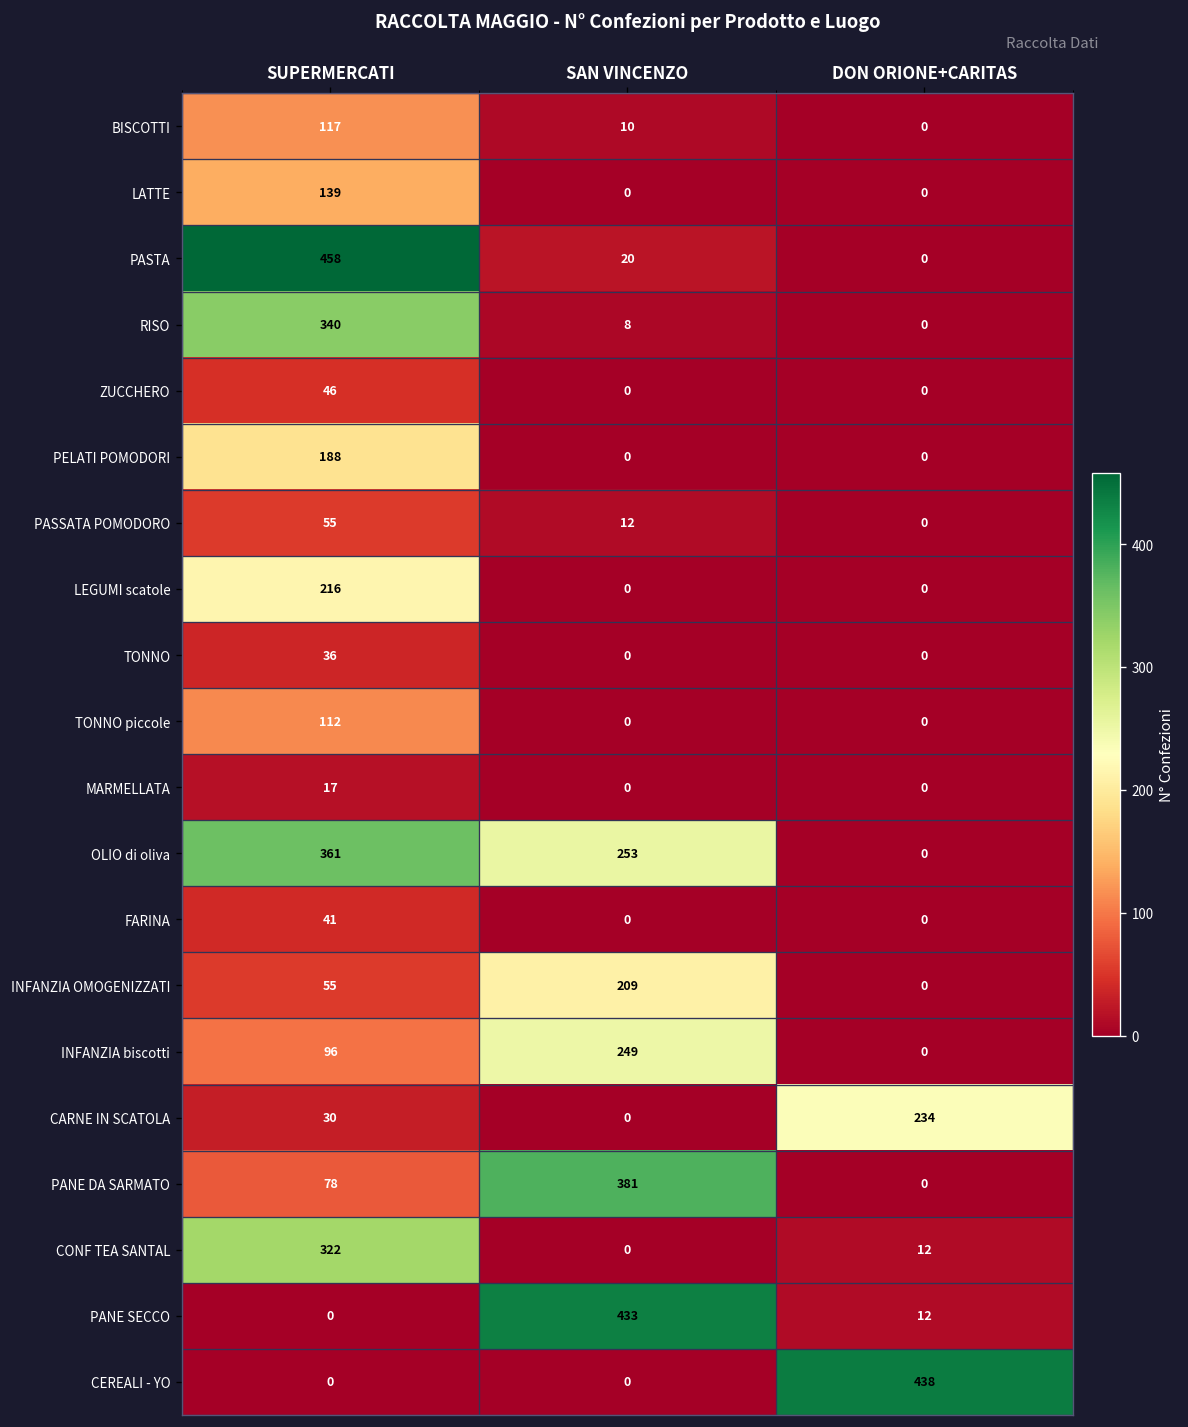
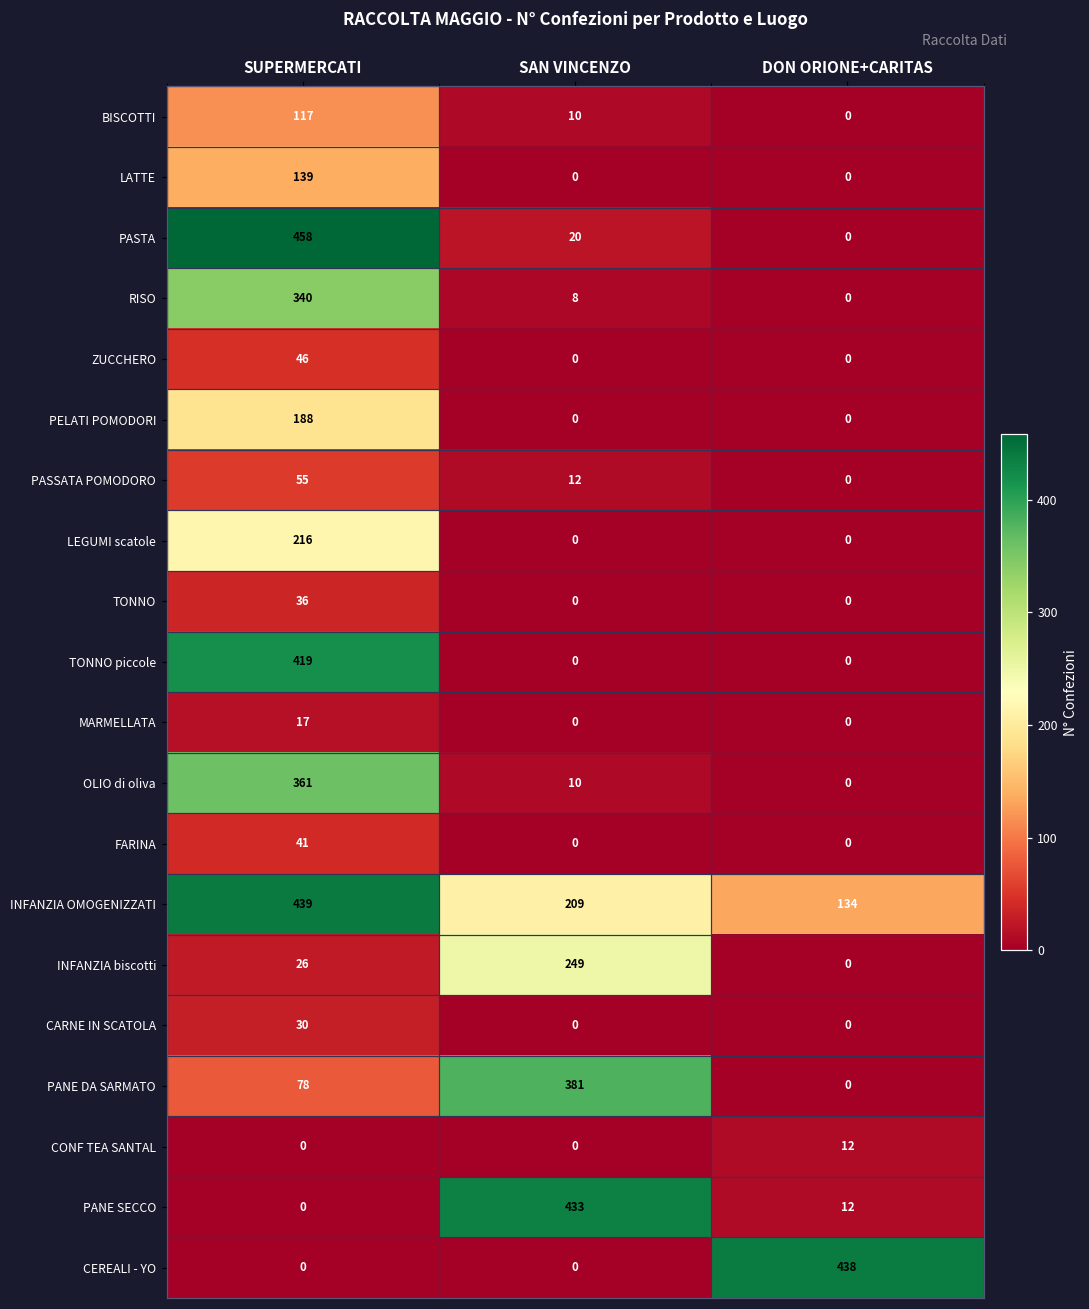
TONNO piccole, SUPERMERCATI: 112 -> 419
OLIO di oliva, SAN VINCENZO: 253 -> 10
INFANZIA OMOGENIZZATI, SUPERMERCATI: 55 -> 439
INFANZIA OMOGENIZZATI, DON ORIONE+CARITAS: 0 -> 134
INFANZIA biscotti, SUPERMERCATI: 96 -> 26
CARNE IN SCATOLA, DON ORIONE+CARITAS: 234 -> 0
CONF TEA SANTAL, SUPERMERCATI: 322 -> 0
